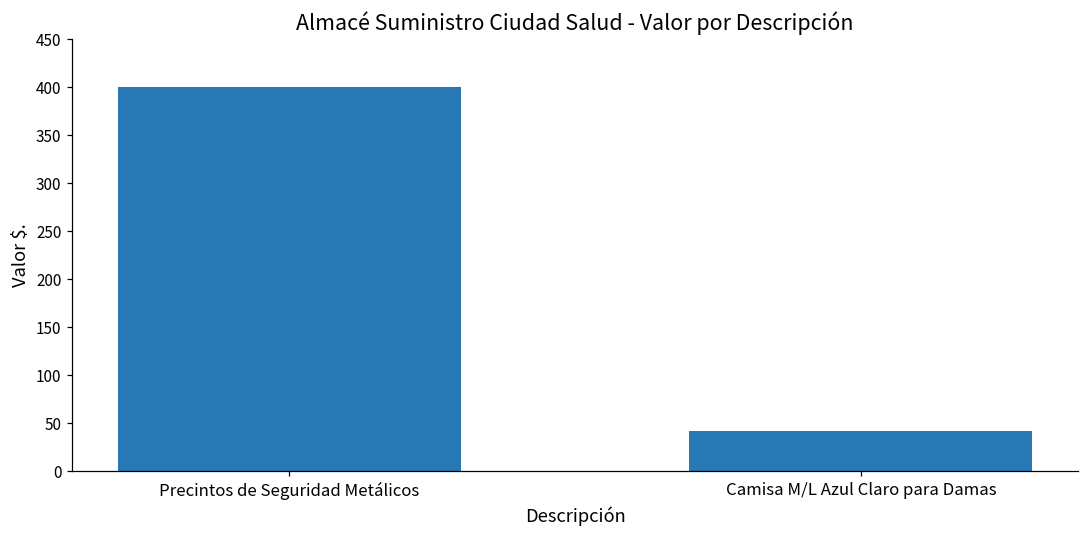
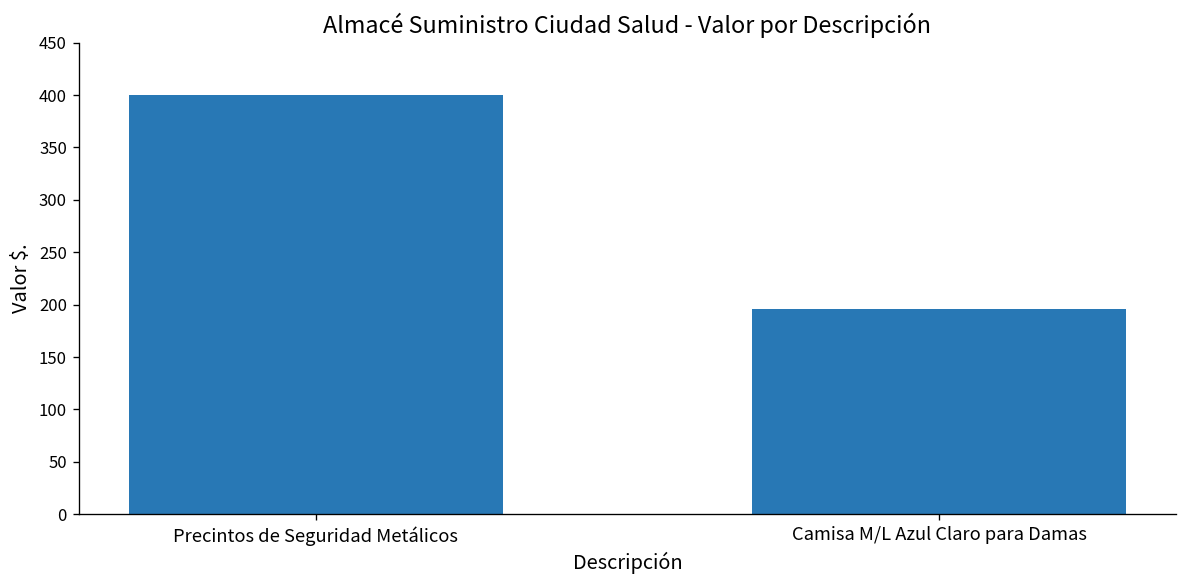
Camisa M/L Azul Claro para Damas: 40 -> 200
